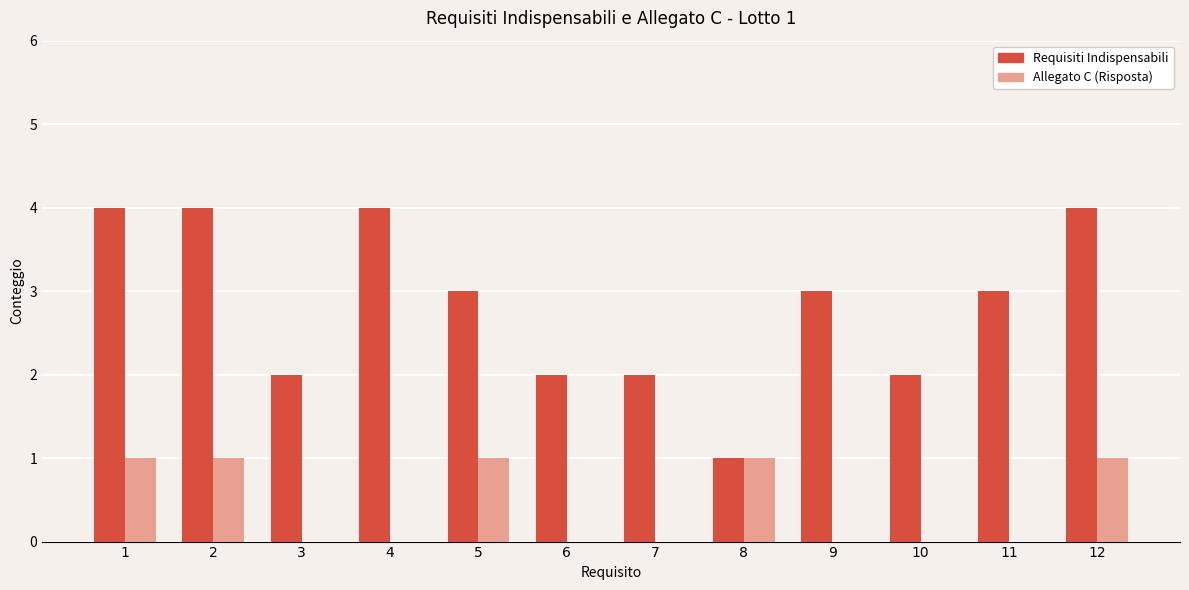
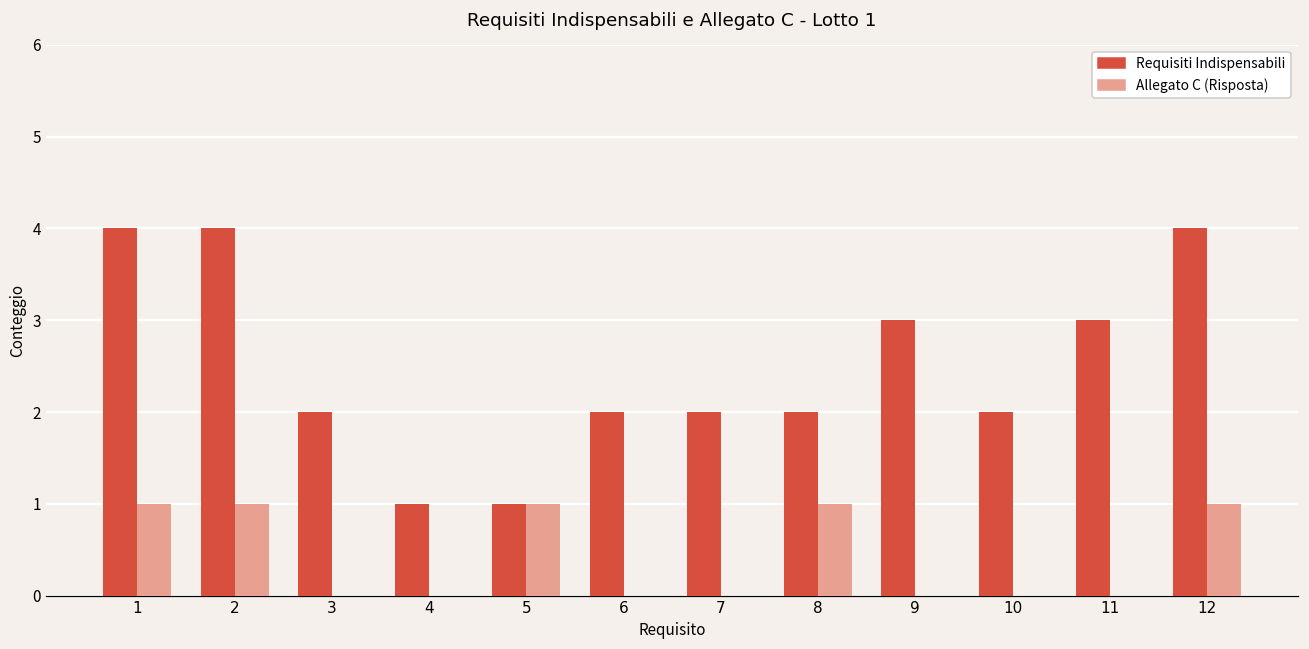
Requisiti Indispensabili, 4: 4 -> 1
Requisiti Indispensabili, 5: 3 -> 1
Requisiti Indispensabili, 8: 1 -> 2
